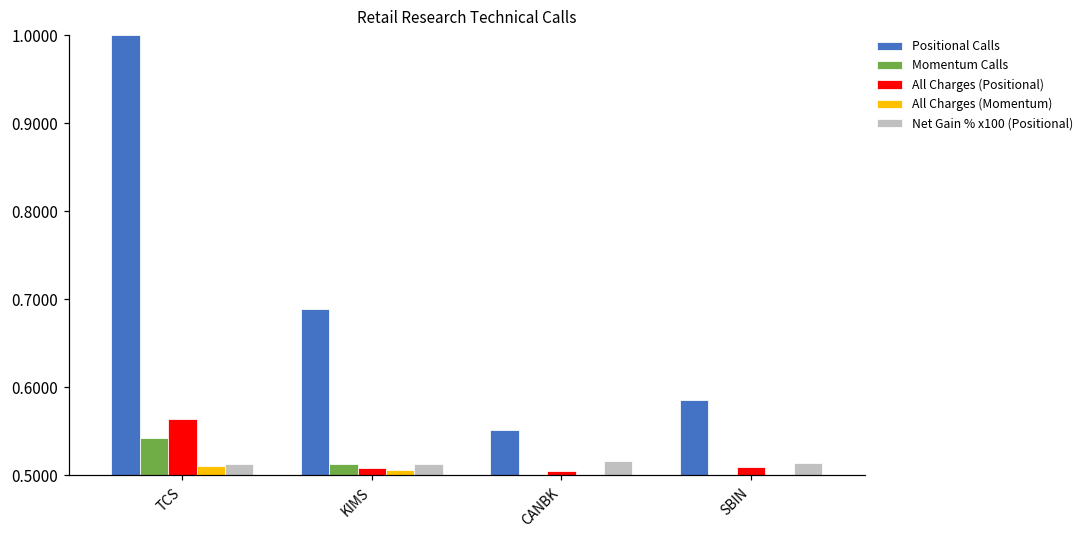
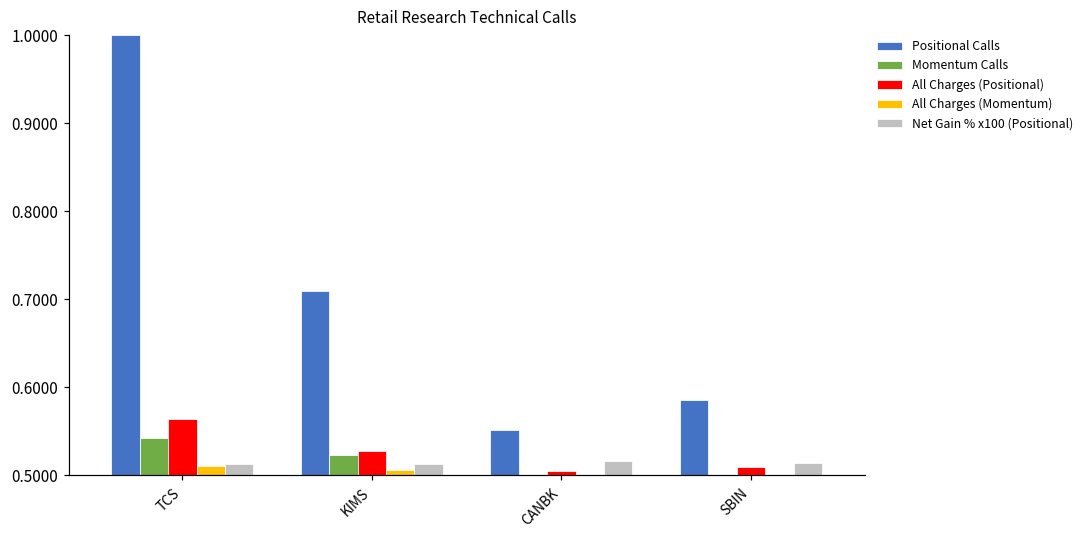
Positional Calls, KIMS: 0.69 -> 0.71
Momentum Calls, KIMS: 0.51 -> 0.52
All Charges (Positional), KIMS: 0.51 -> 0.53
